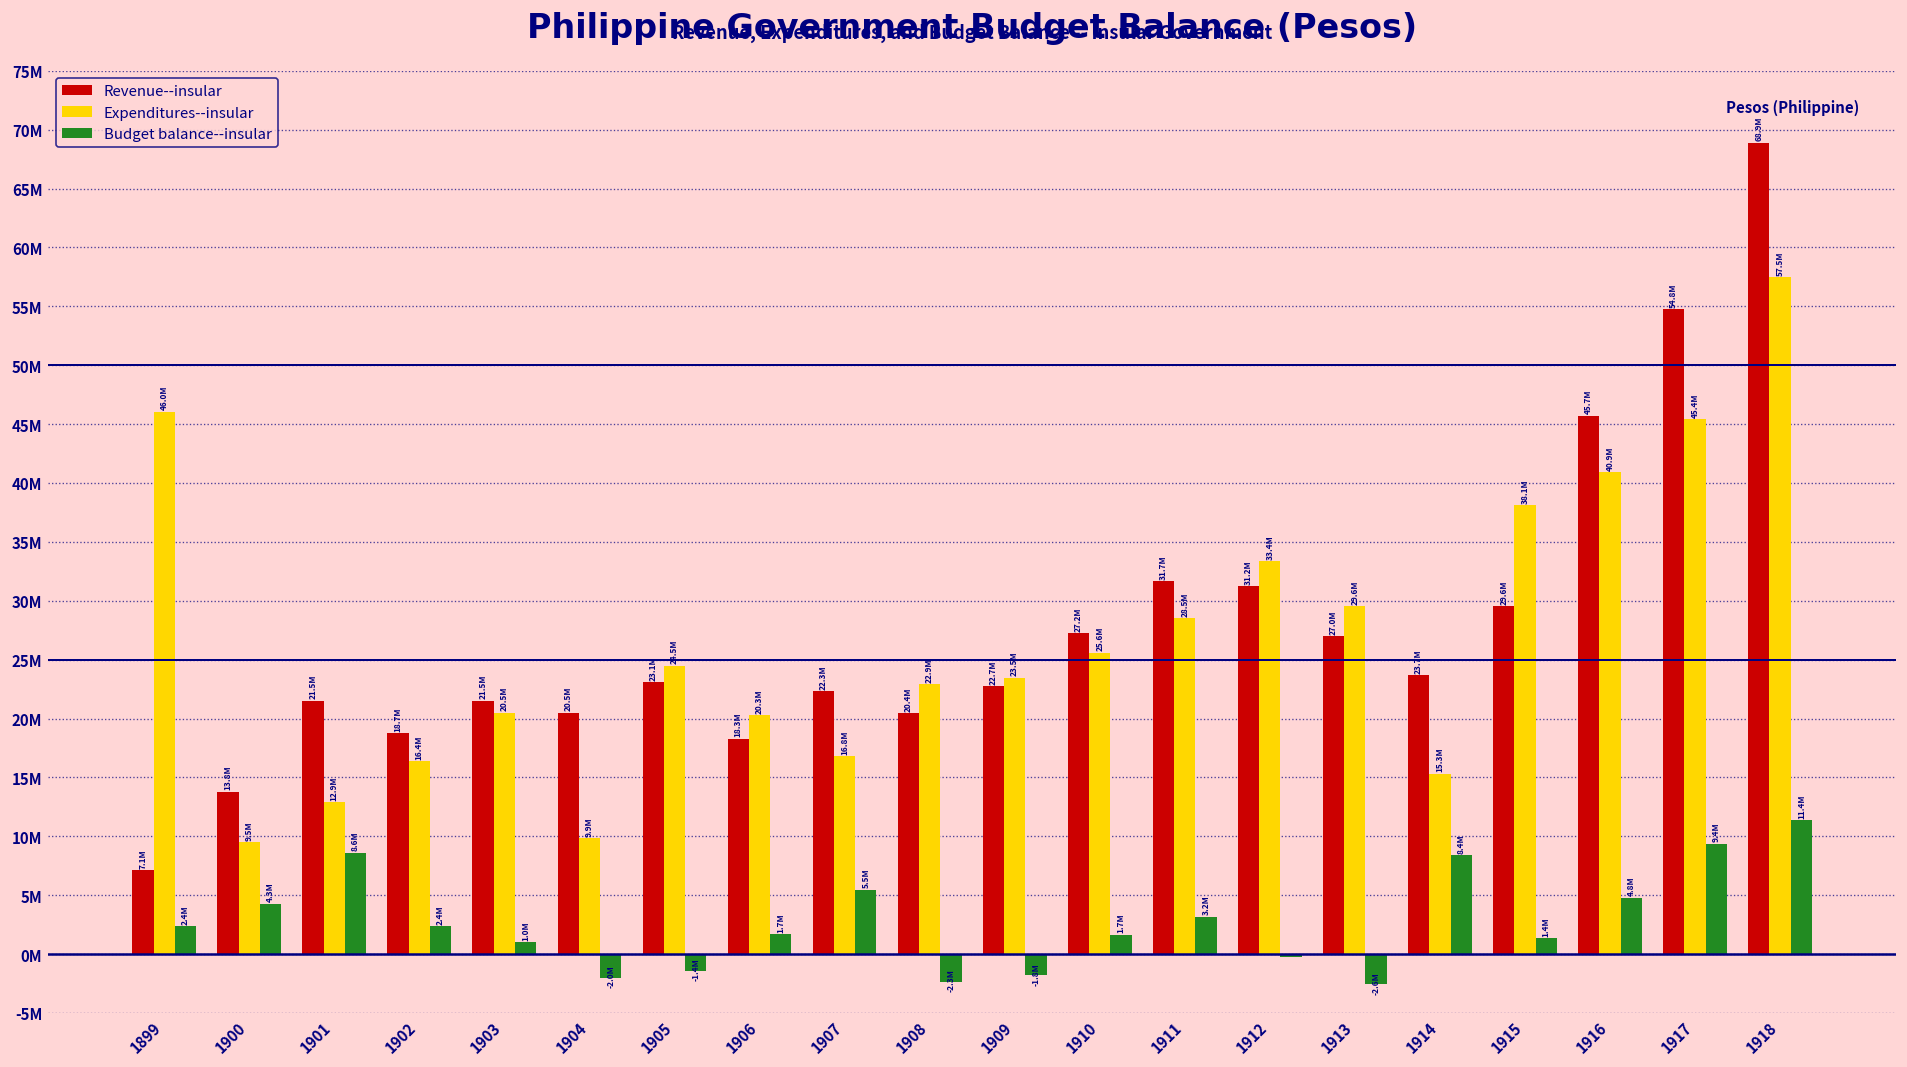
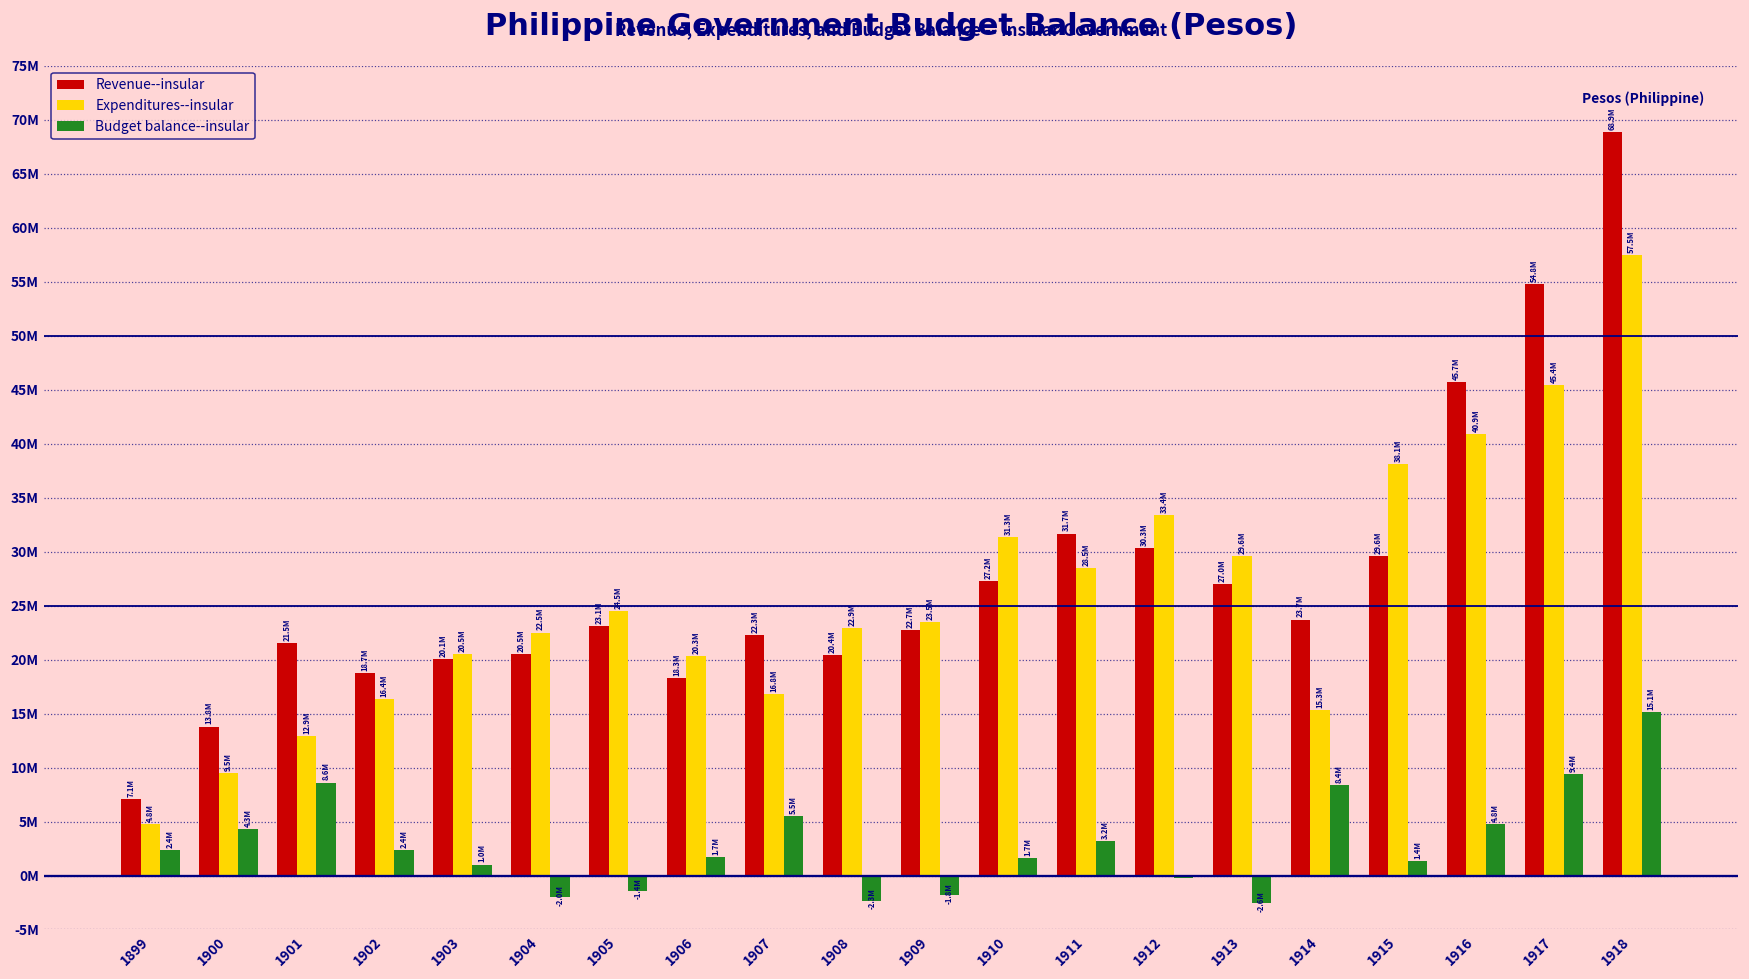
Expenditures--insular, 1899: 46.0M -> 4.8M
Revenue--insular, 1903: 21.5M -> 20.1M
Expenditures--insular, 1904: 9.9M -> 22.5M
Expenditures--insular, 1910: 25.6M -> 31.3M
Revenue--insular, 1912: 31.2M -> 30.3M
Budget balance--insular, 1918: 11.4M -> 15.1M
